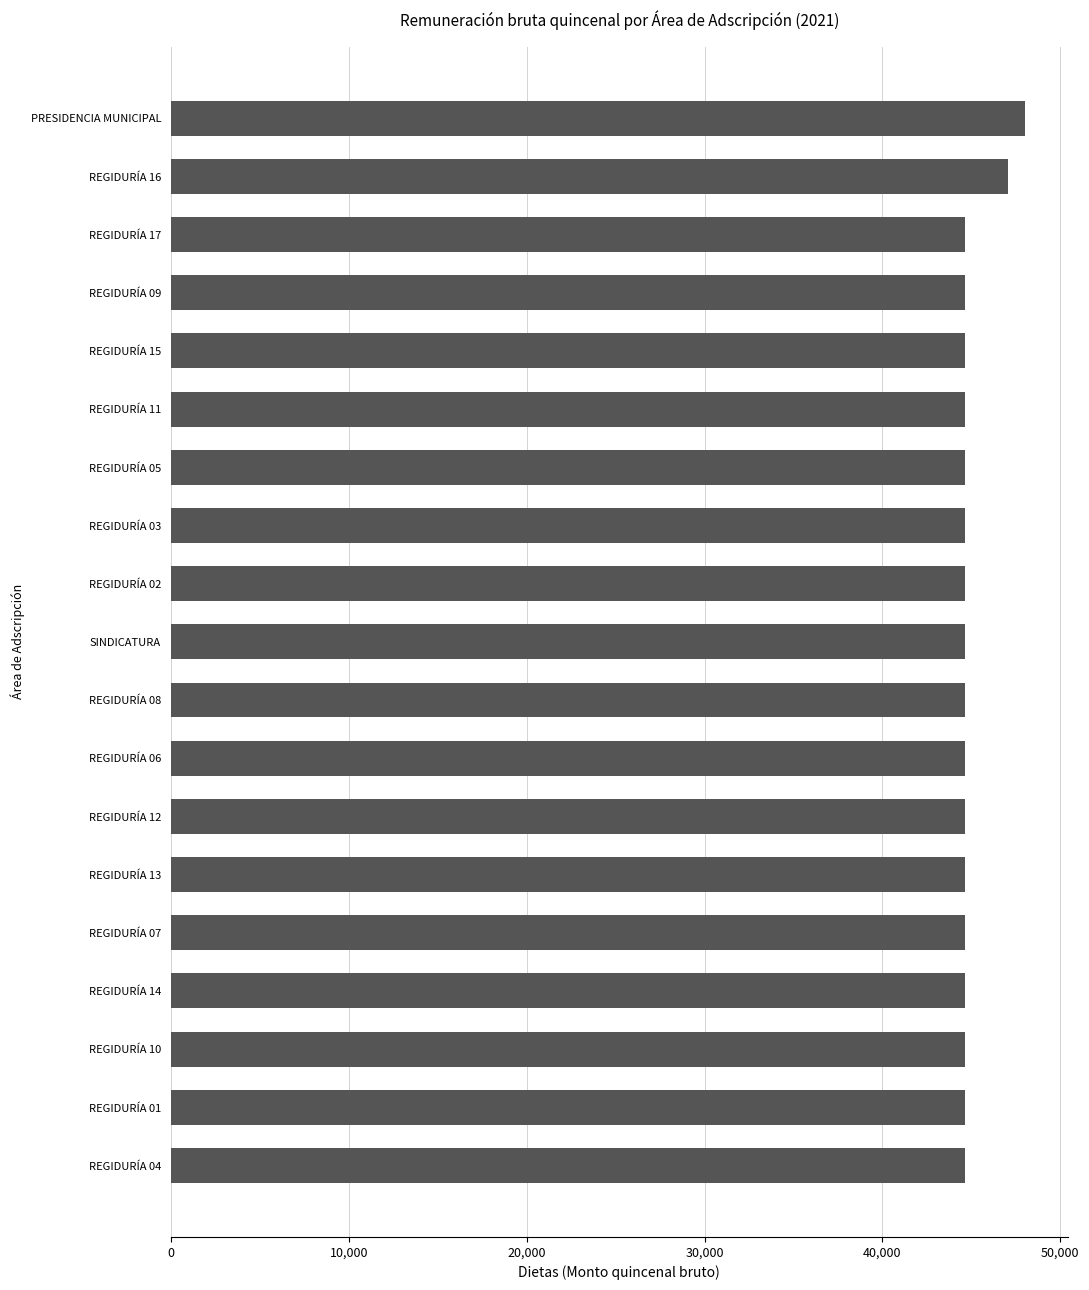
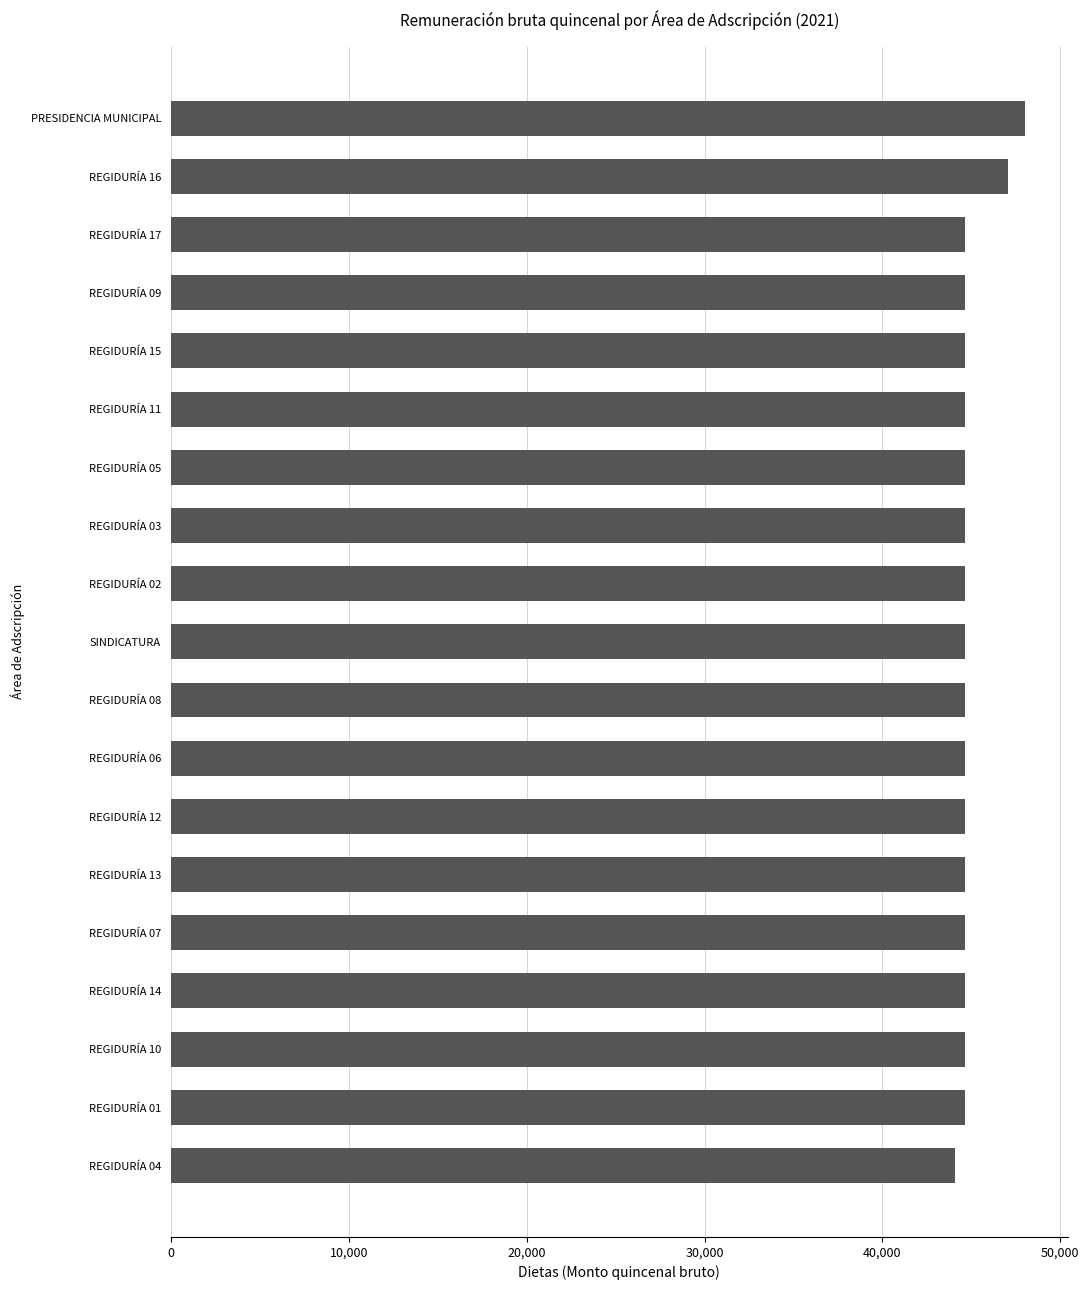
REGIDURÍA 04: 44,600 -> 44,100
